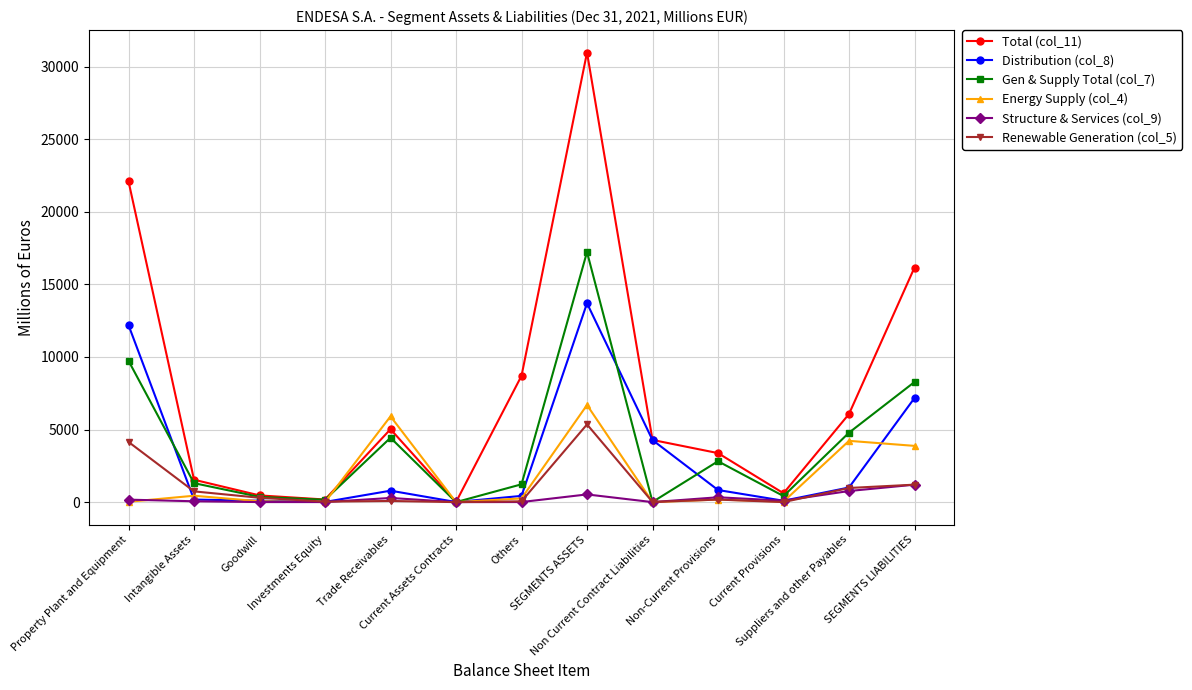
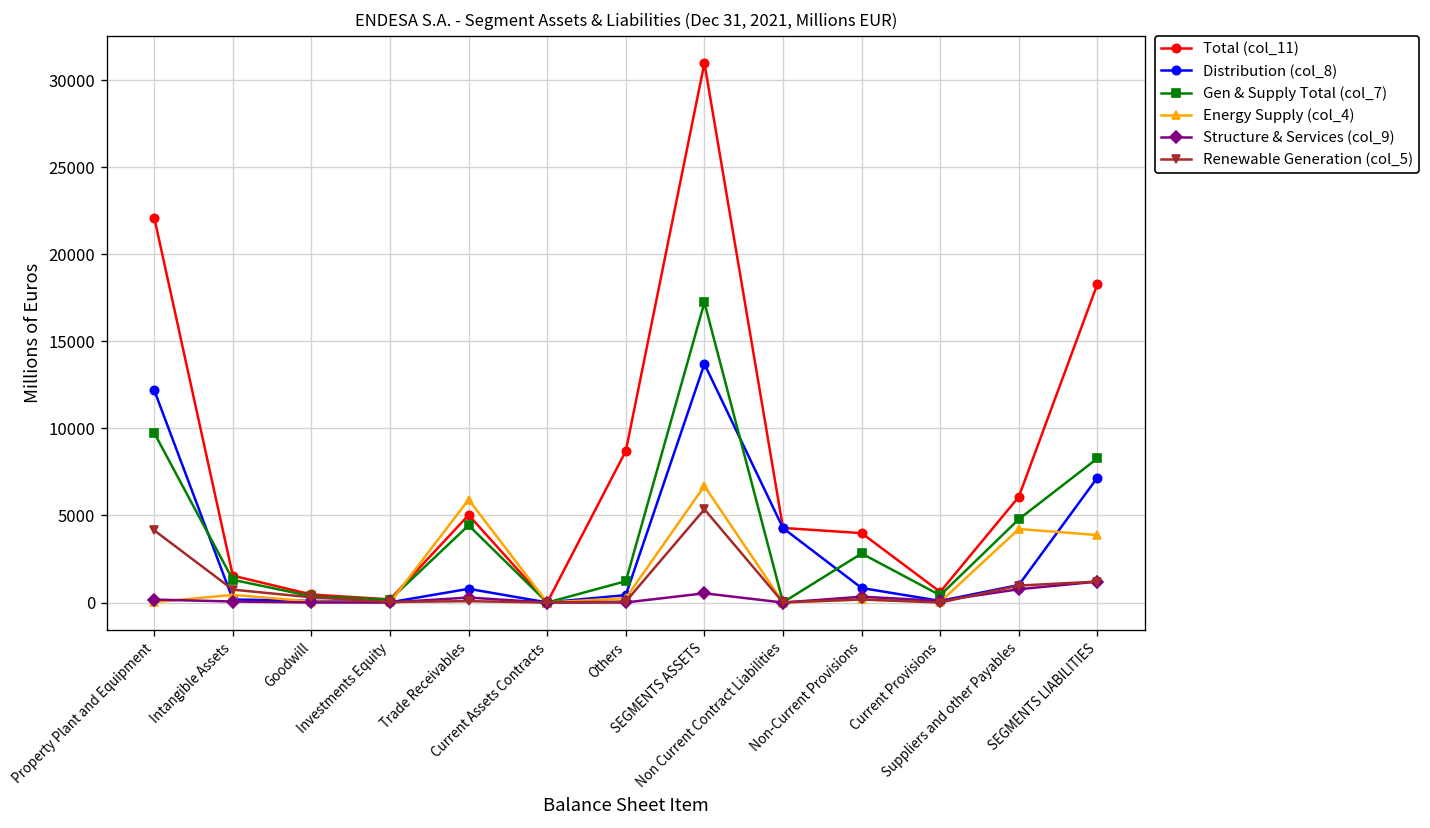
Total (col_11), Non-Current Provisions: 3400 -> 4000
Total (col_11), SEGMENTS LIABILITIES: 16200 -> 18300
